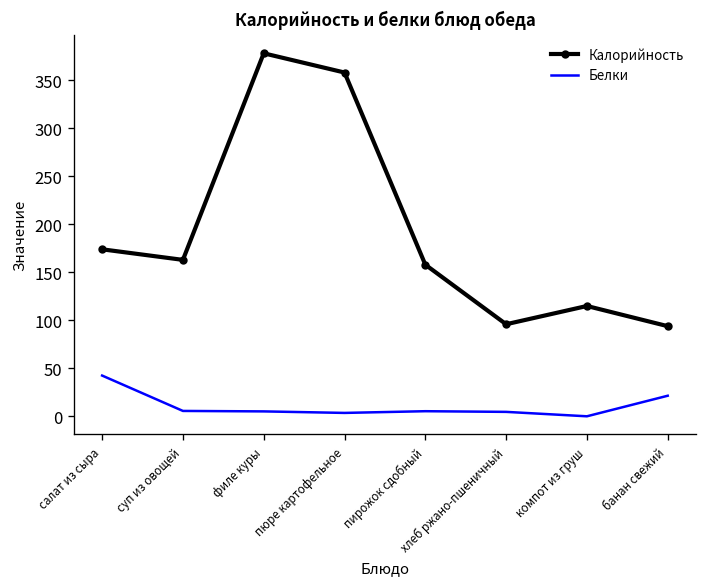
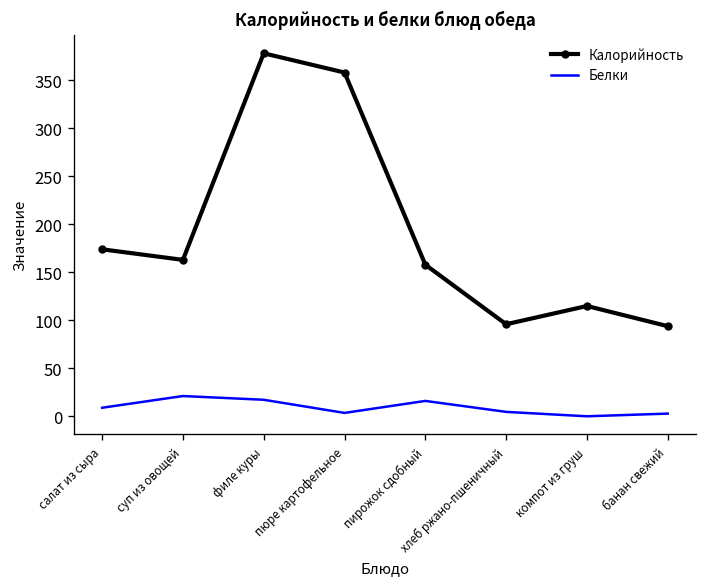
Белки, салат из сыра: 40 -> 10
Белки, суп из овощей: 10 -> 20
Белки, филе куры: 10 -> 20
Белки, пирожок сдобный: 10 -> 20
Белки, банан свежий: 20 -> 0
